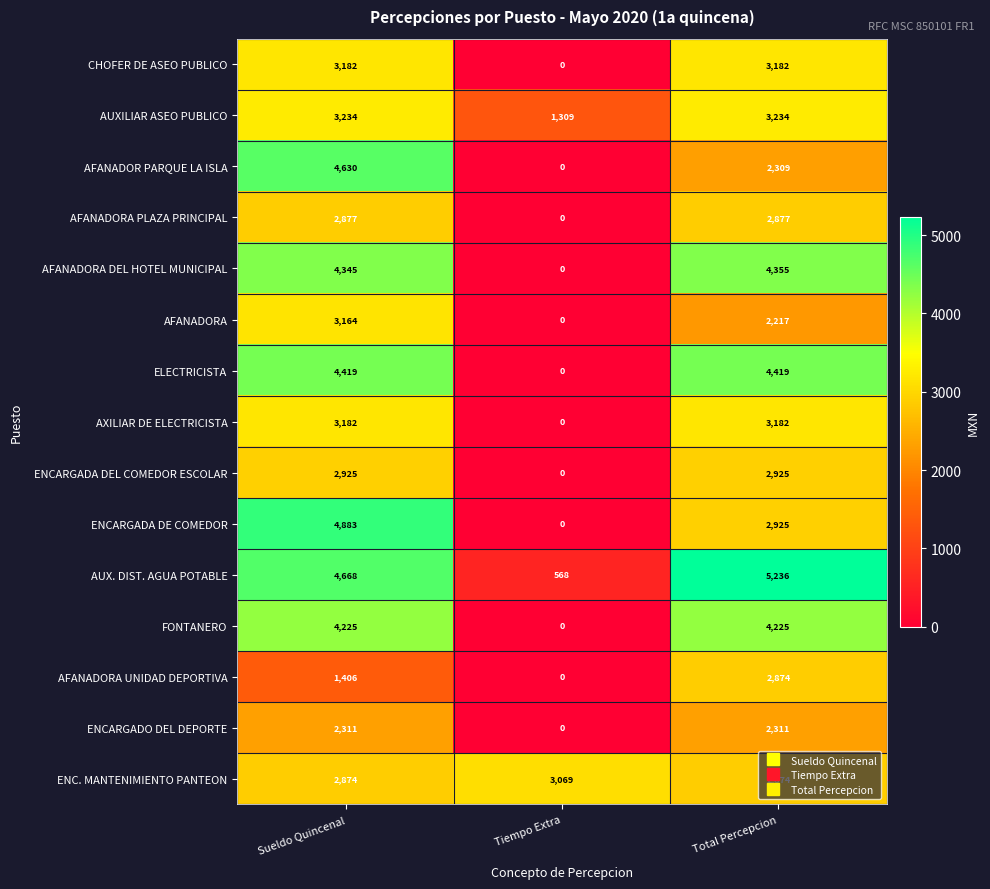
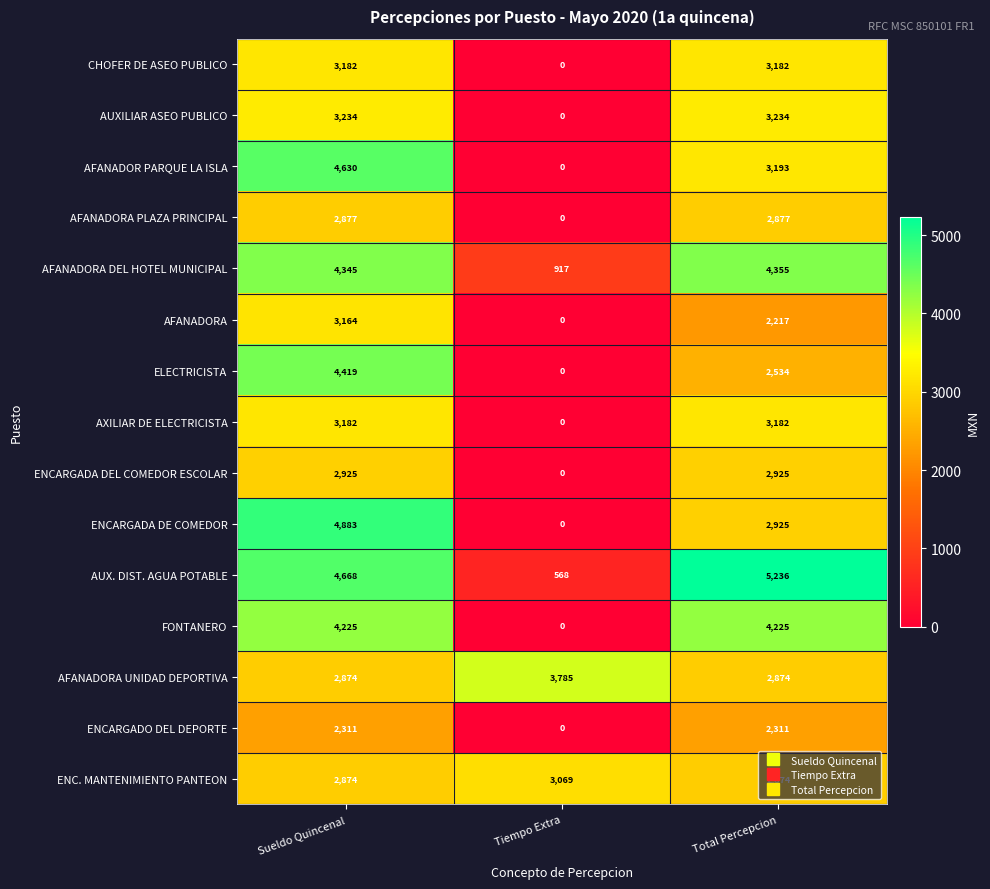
AUXILIAR ASEO PUBLICO, Tiempo Extra: 1,309 -> 0
AFANADOR PARQUE LA ISLA, Total Percepcion: 2,309 -> 3,193
AFANADORA DEL HOTEL MUNICIPAL, Tiempo Extra: 0 -> 917
ELECTRICISTA, Total Percepcion: 4,419 -> 2,534
AFANADORA UNIDAD DEPORTIVA, Sueldo Quincenal: 1,406 -> 2,874
AFANADORA UNIDAD DEPORTIVA, Tiempo Extra: 0 -> 3,785
